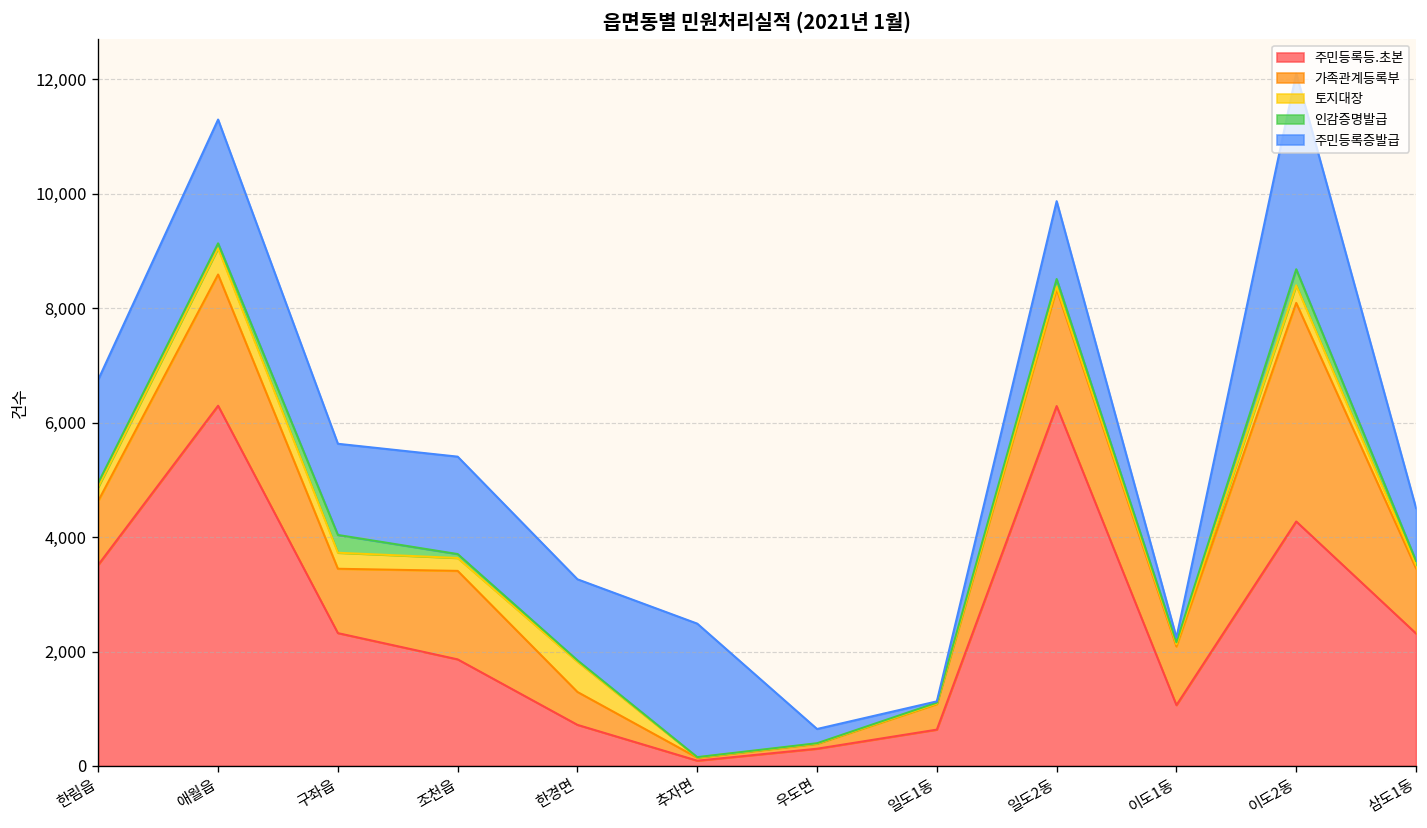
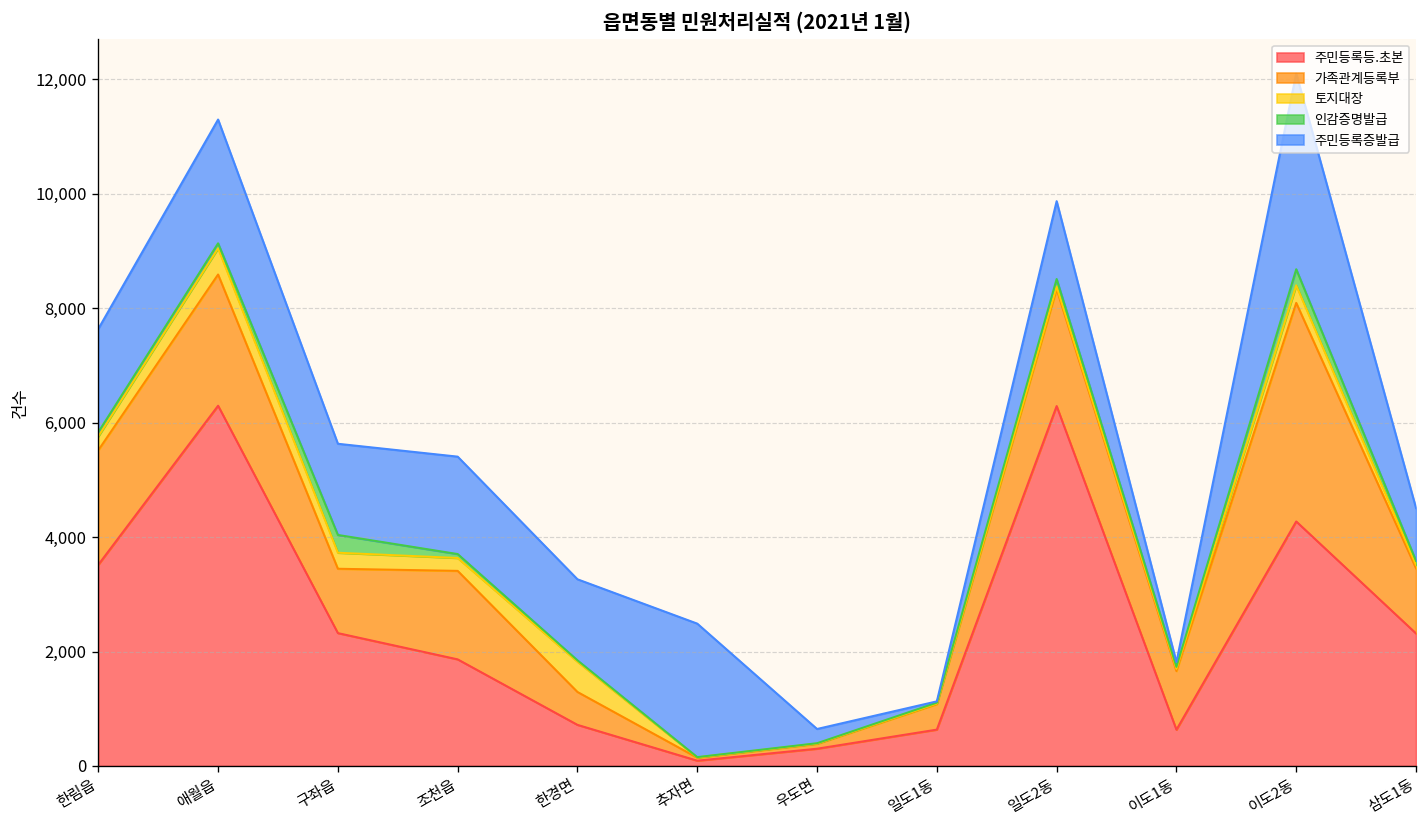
가족관계등록부, 한림읍: 1,100 -> 2,000
주민등록등.초본, 이도1동: 1,100 -> 600
